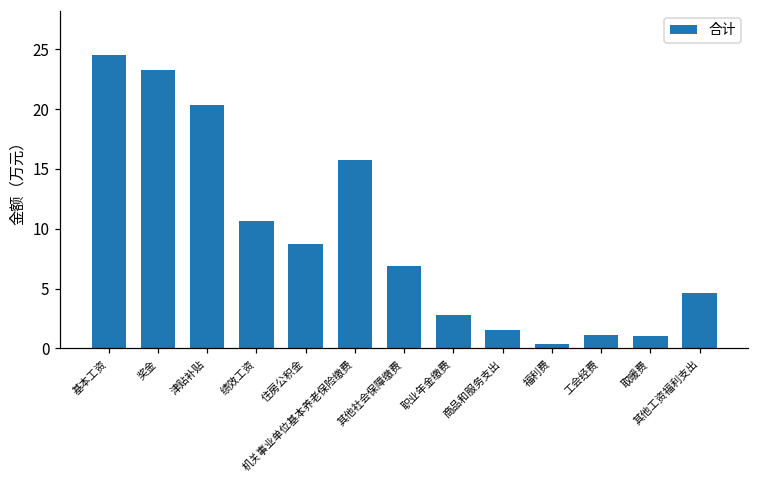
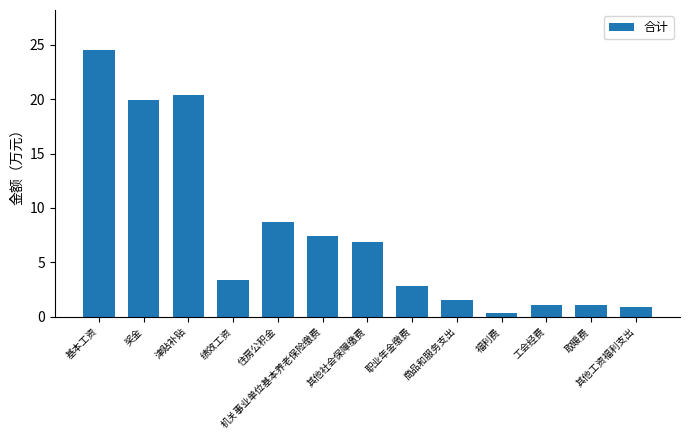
奖金: 23.3 -> 19.9
绩效工资: 10.7 -> 3.3
机关事业单位基本养老保险缴费: 15.8 -> 7.4
其他工资福利支出: 4.7 -> 0.9
